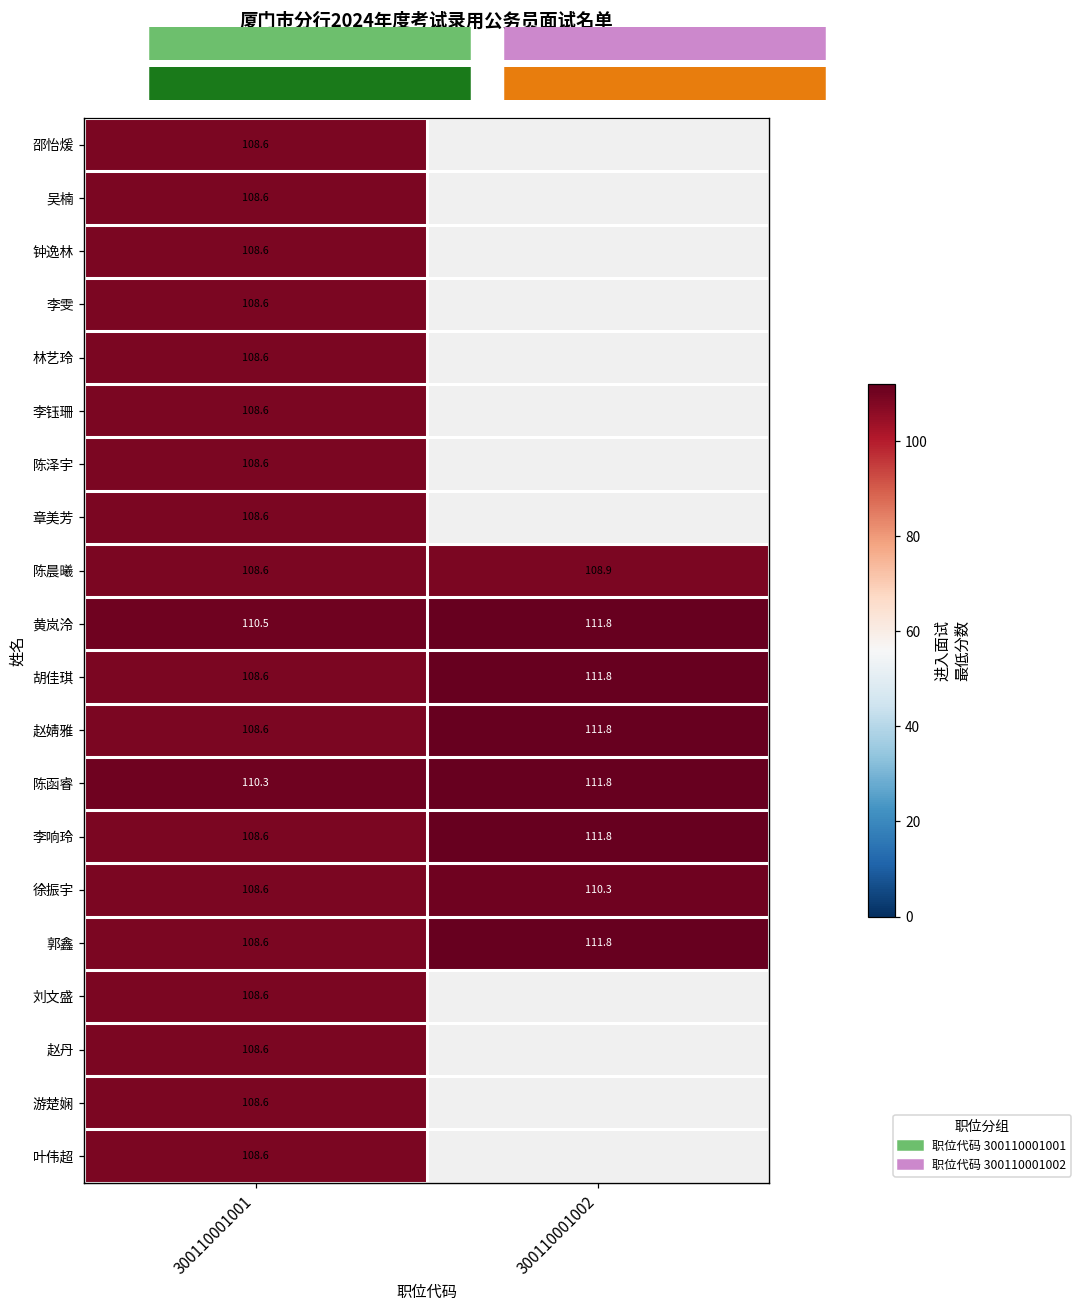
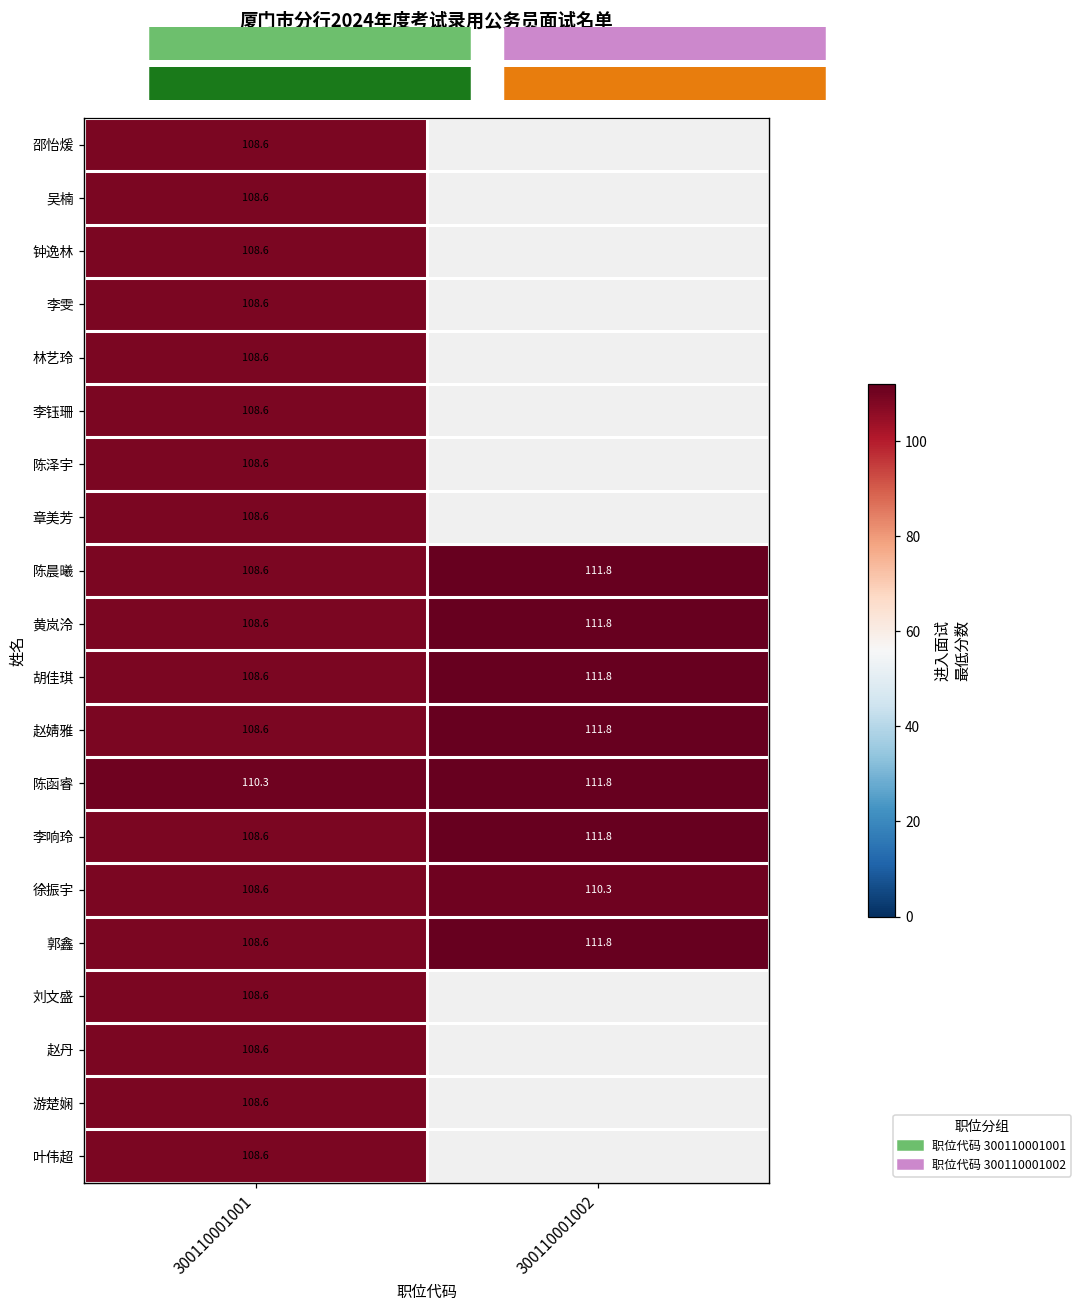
陈晨曦, 300110001002: 108.9 -> 111.8
黄岚泠, 300110001001: 110.5 -> 108.6
